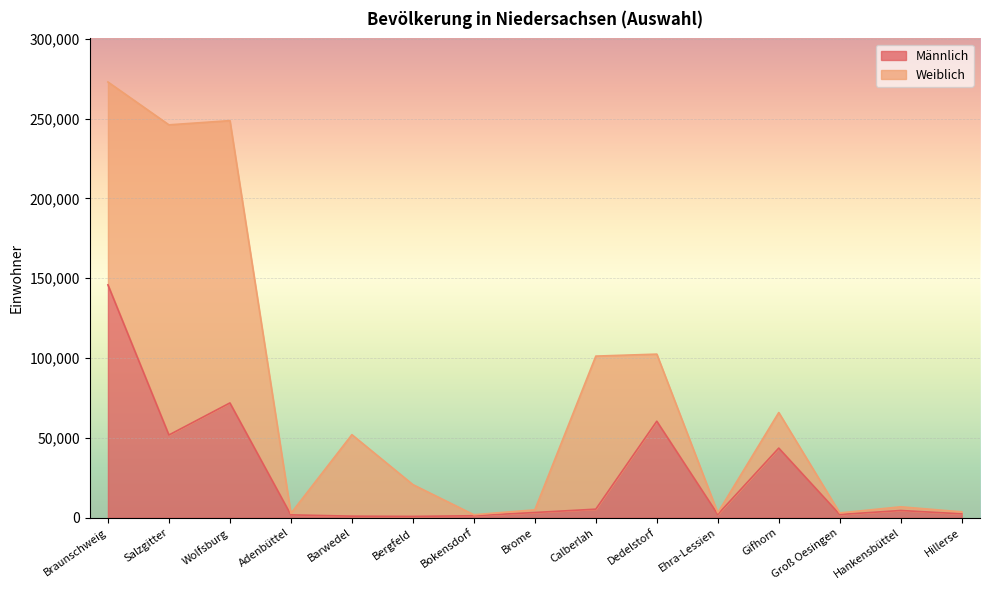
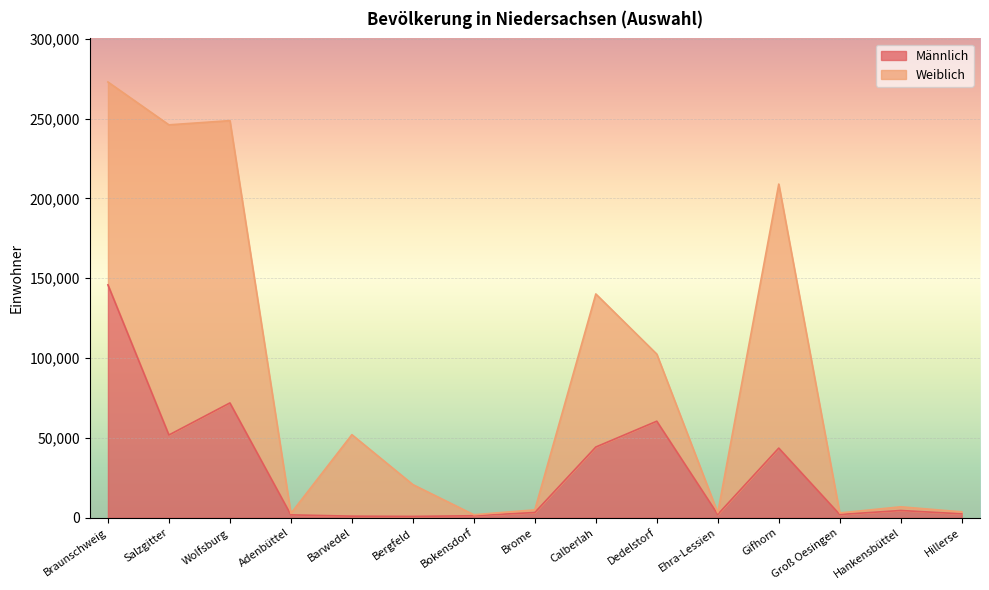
Männlich, Calberlah: 5,000 -> 44,000
Weiblich, Gifhorn: 22,000 -> 165,000
